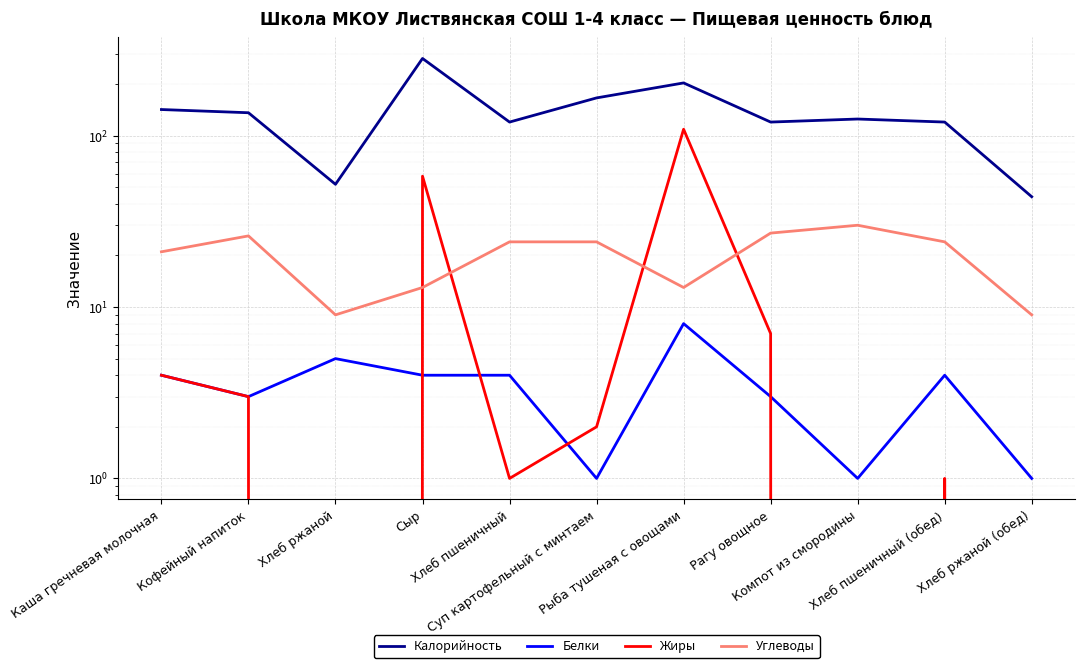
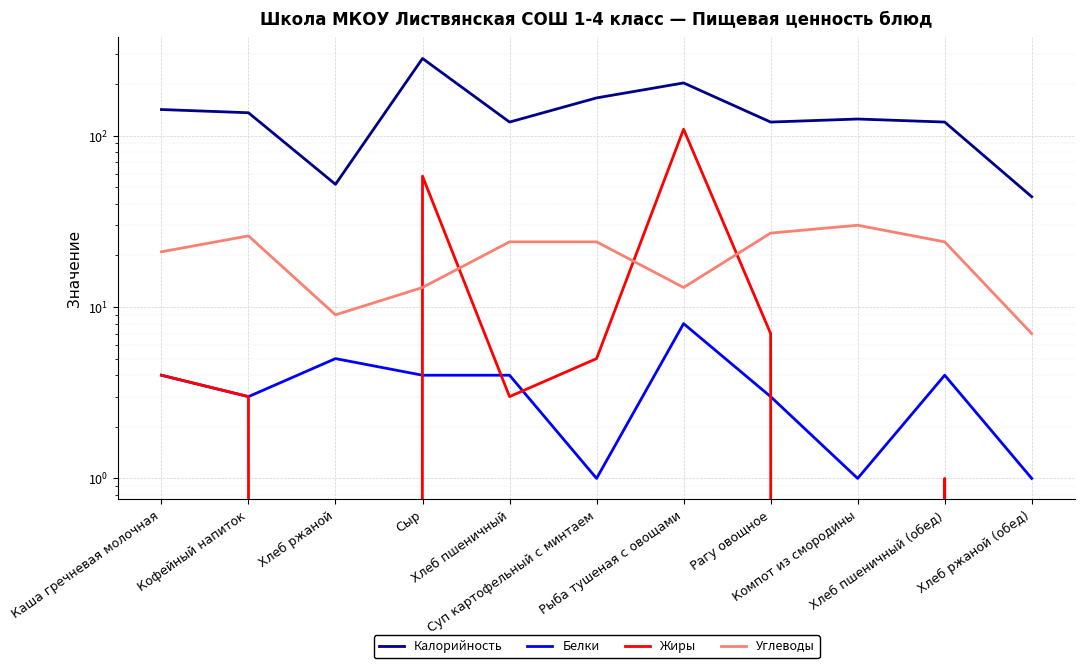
Жиры, Хлеб пшеничный: 1 -> 3
Жиры, Суп картофельный с минтаем: 2 -> 5
Углеводы, Хлеб ржаной (обед): 9 -> 7
